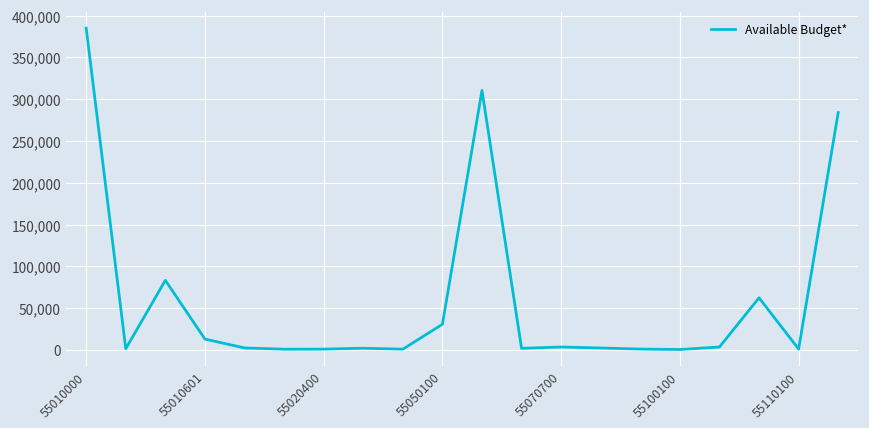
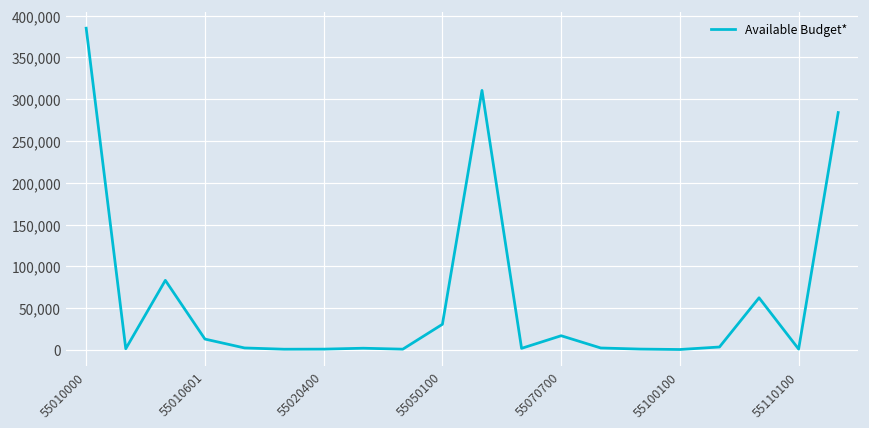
55070700: 0 -> 20,000
